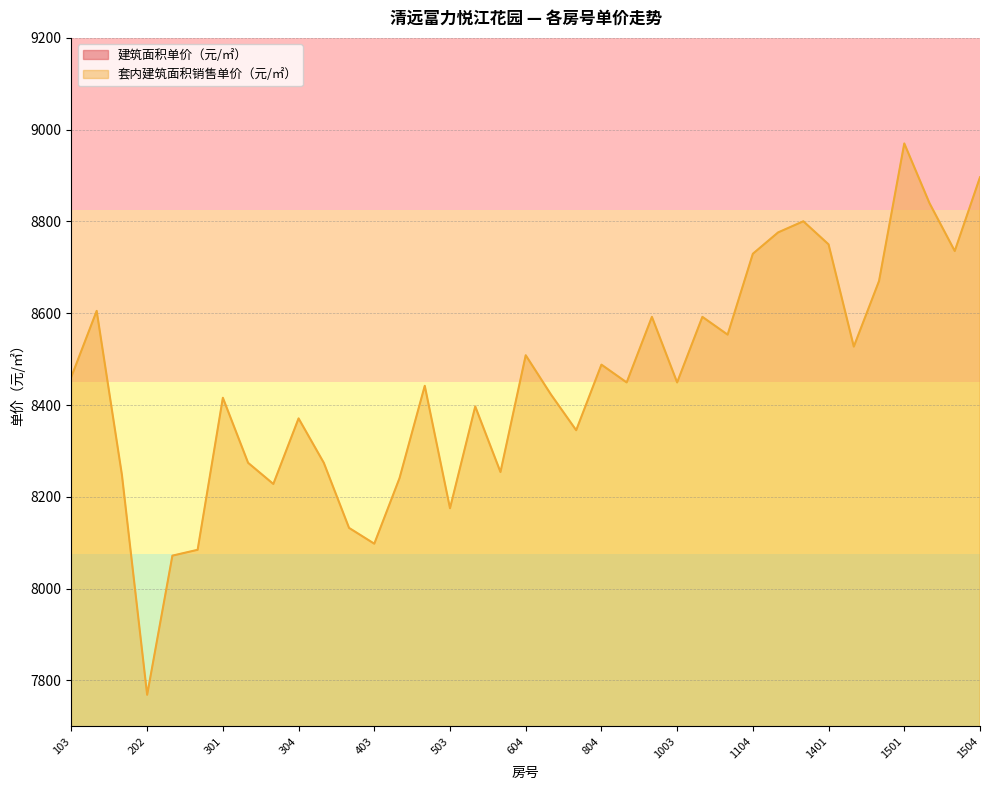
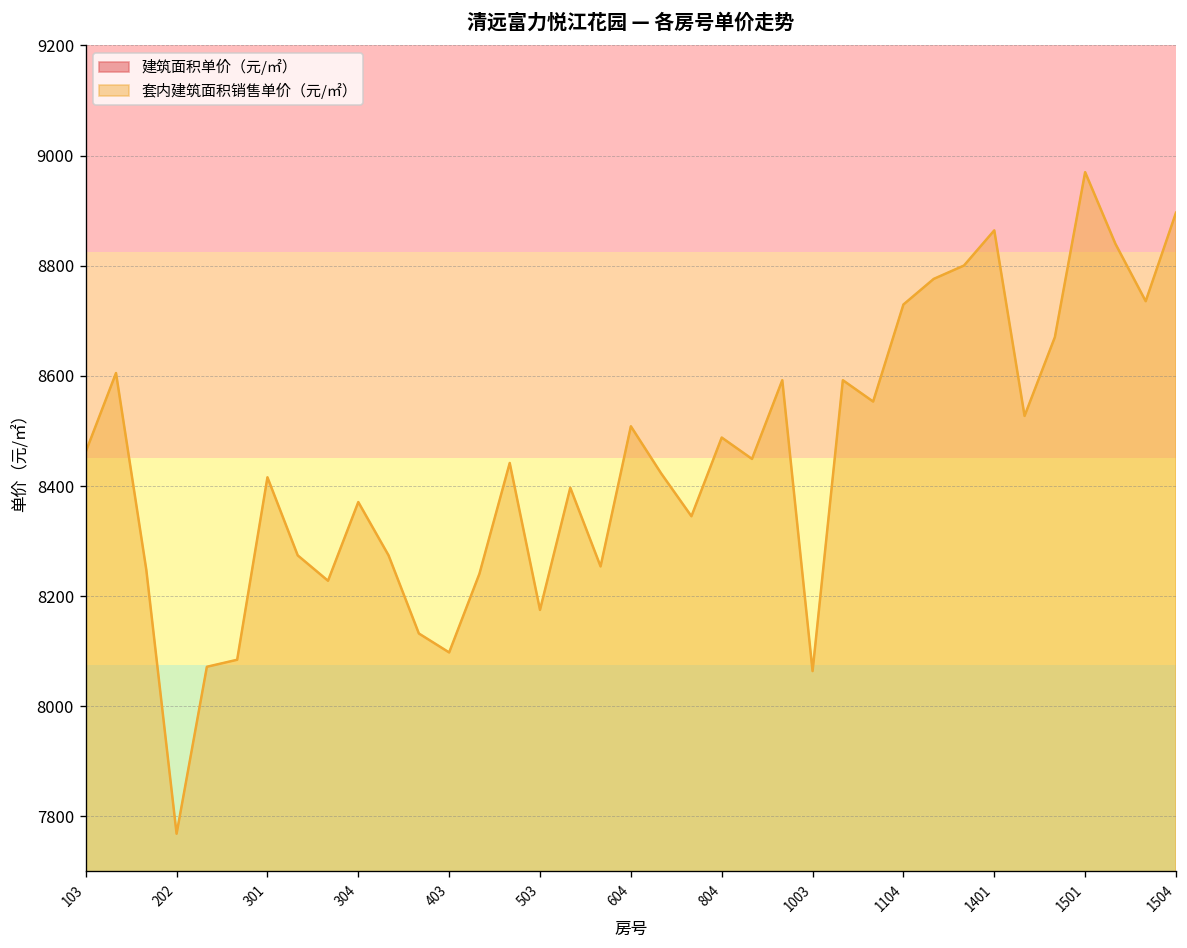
套内建筑面积销售单价（元/㎡）, 1003: 8450 -> 8060
套内建筑面积销售单价（元/㎡）, 1401: 8750 -> 8860
